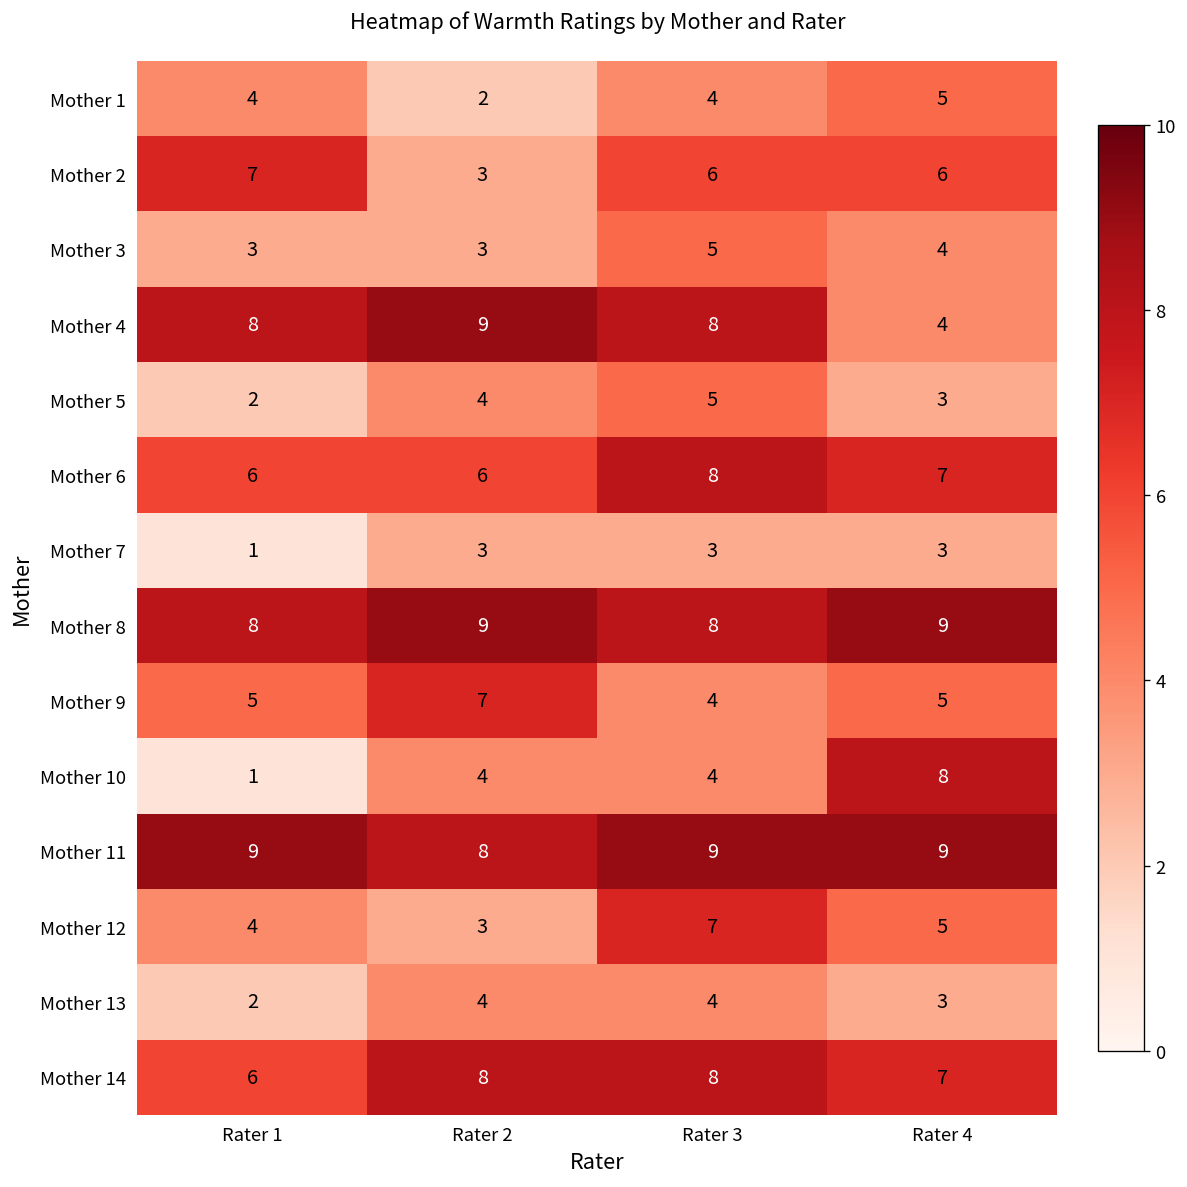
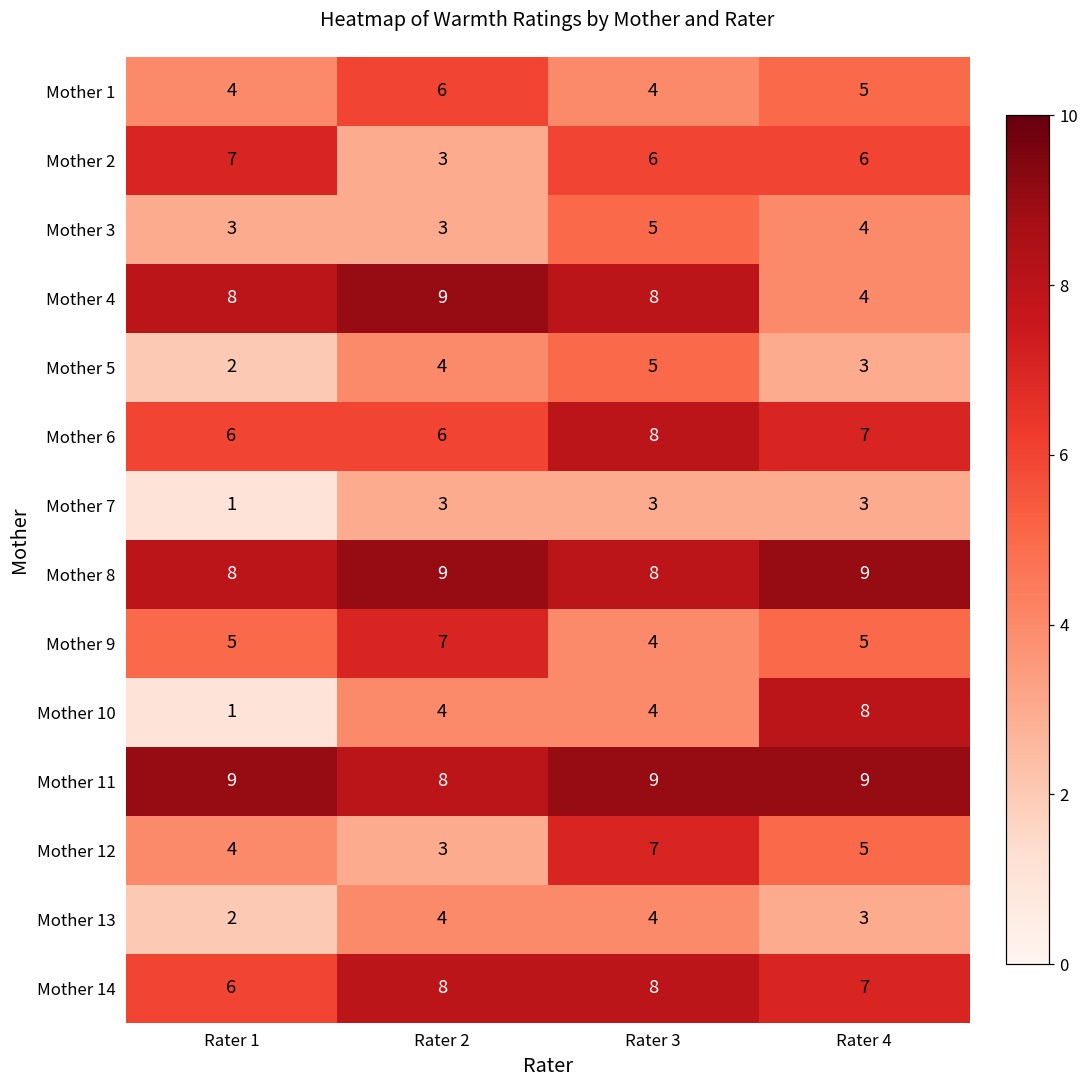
Mother 1, Rater 2: 2 -> 6
